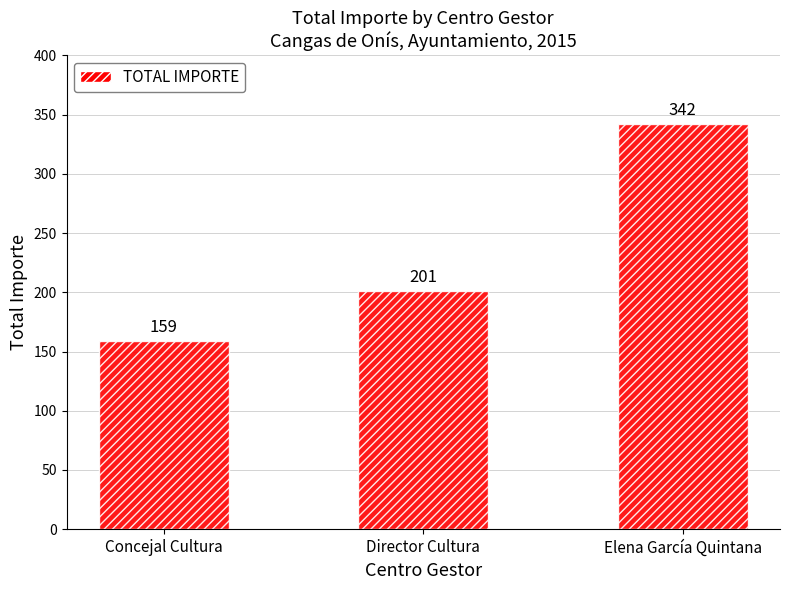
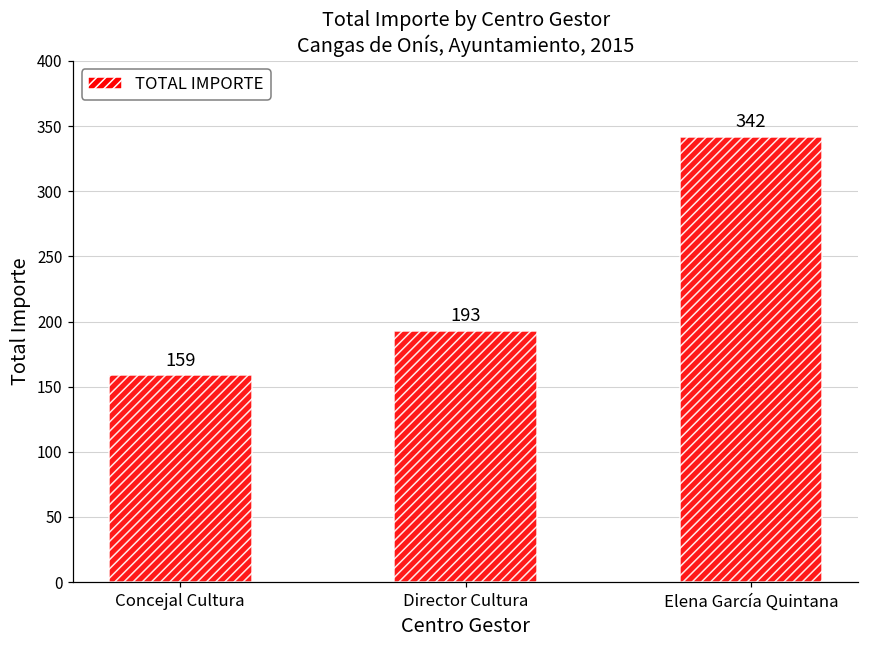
Director Cultura: 201 -> 193
